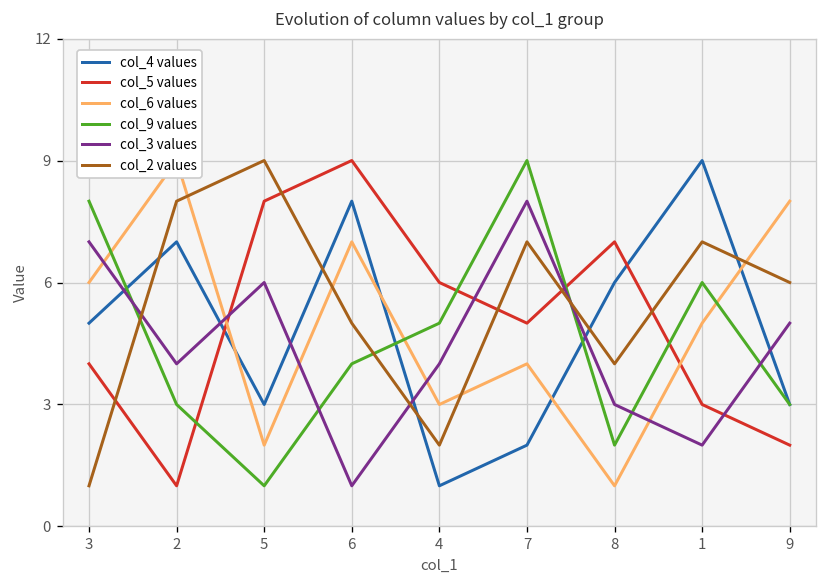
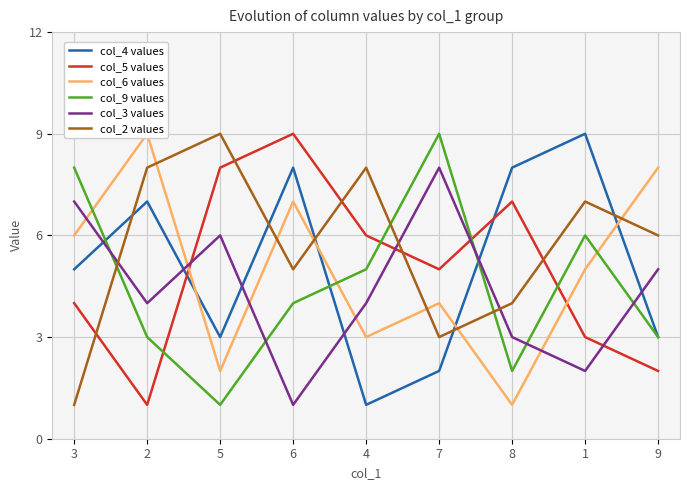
col_2 values, 4: 2 -> 8
col_2 values, 7: 7 -> 3
col_4 values, 8: 6 -> 8
